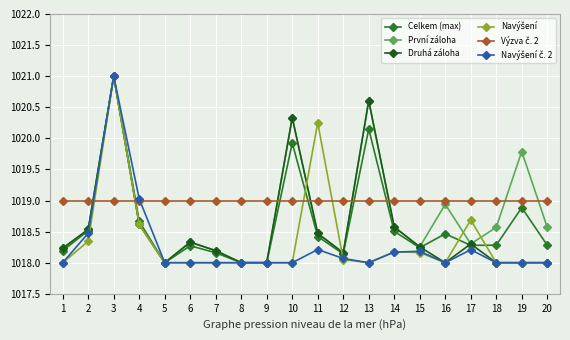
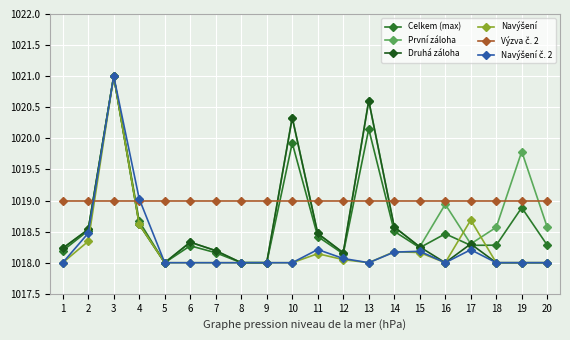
Navýšení, 11: 1020.3 -> 1018.1
